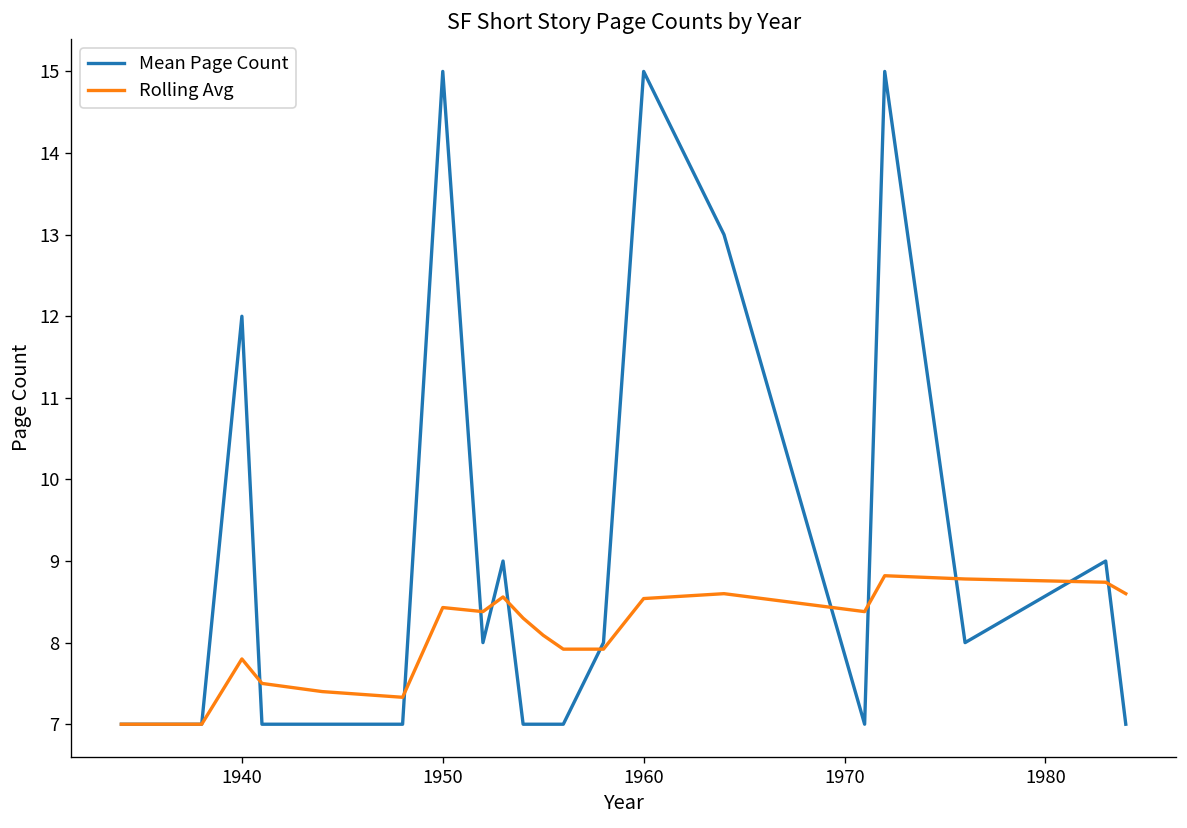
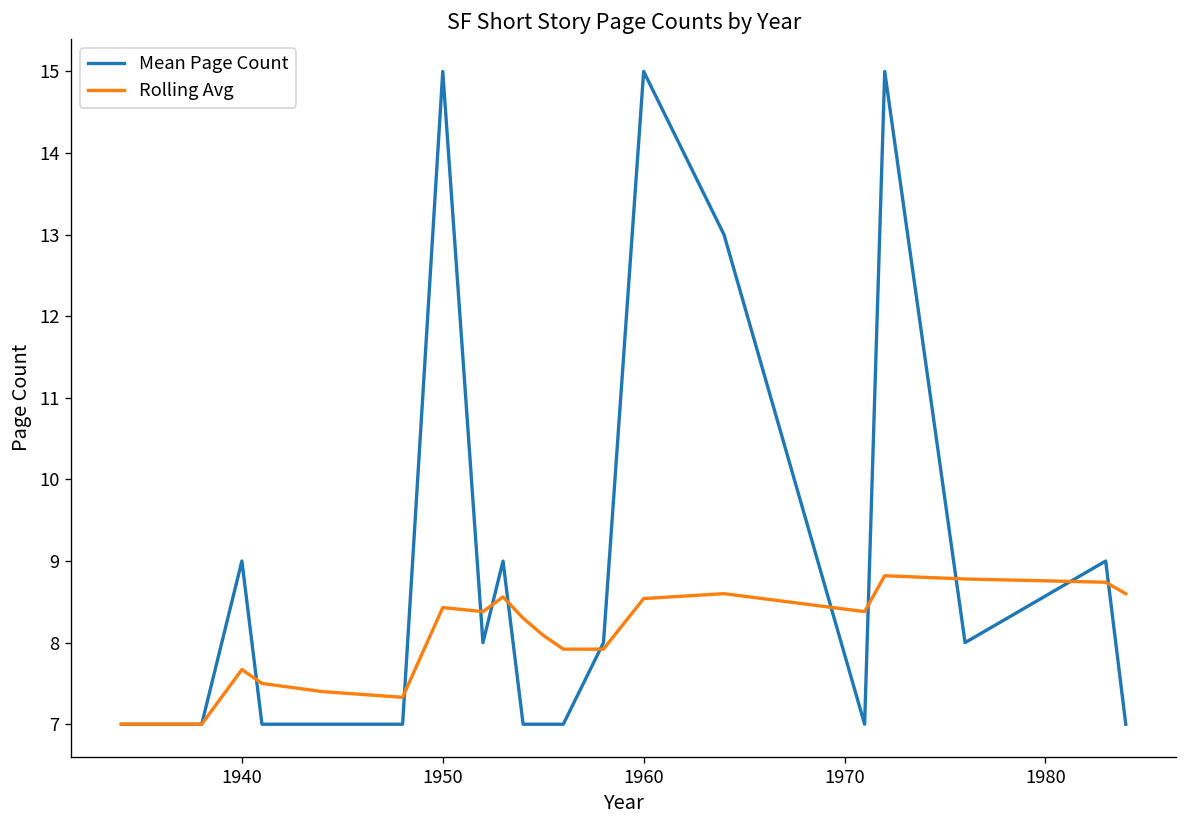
Mean Page Count, 1940: 12 -> 9
Rolling Avg, 1940: 7.8 -> 7.7
